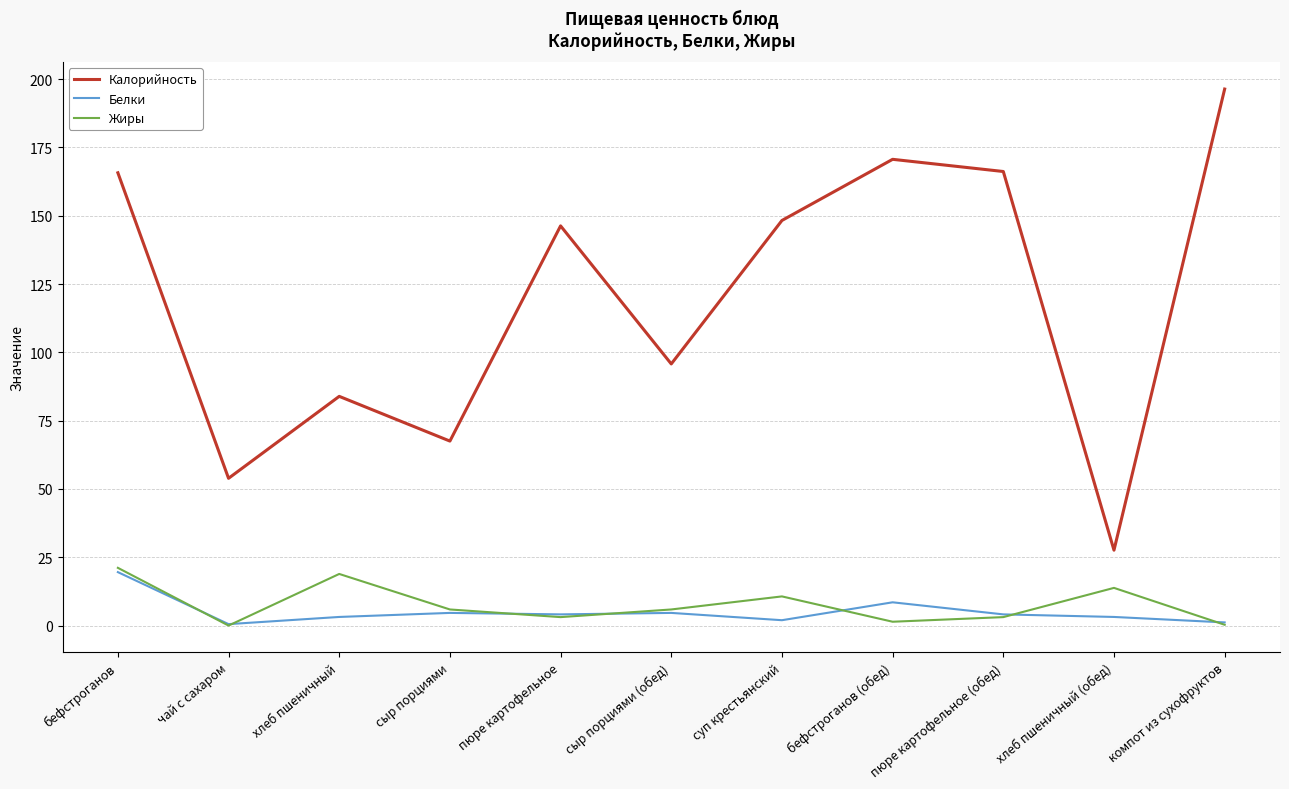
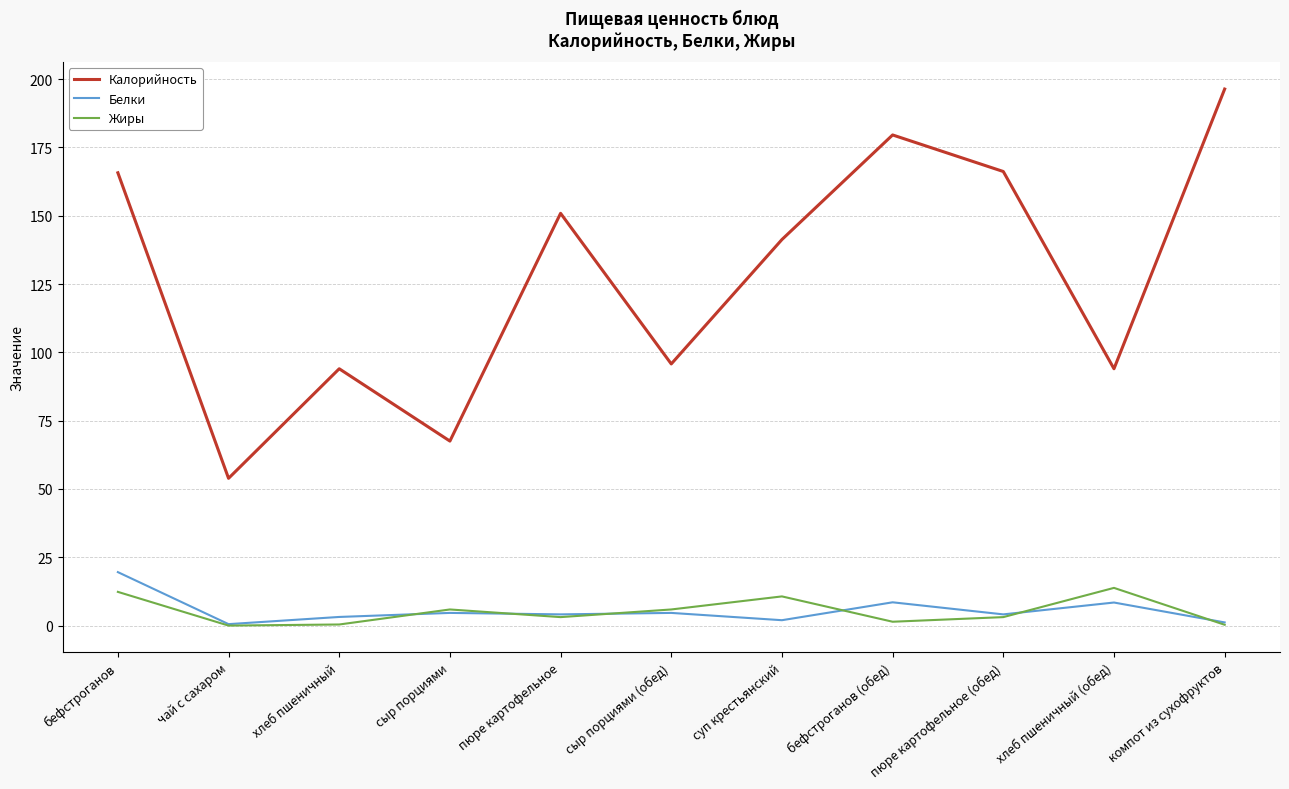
Жиры, бефстроганов: 21 -> 12
Калорийность, хлеб пшеничный: 84 -> 94
Жиры, хлеб пшеничный: 19 -> 0
Калорийность, пюре картофельное: 146 -> 151
Калорийность, суп крестьянский: 148 -> 141
Калорийность, бефстроганов (обед): 171 -> 180
Калорийность, хлеб пшеничный (обед): 28 -> 94
Белки, хлеб пшеничный (обед): 3 -> 8
